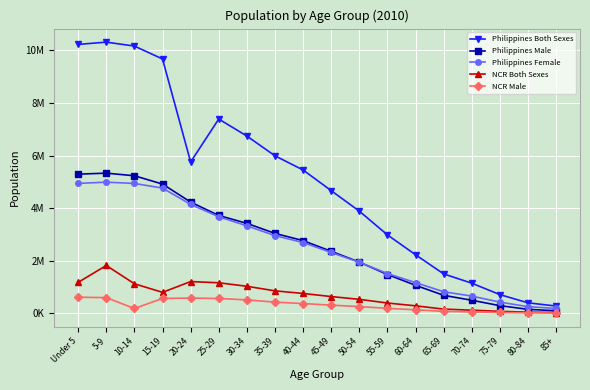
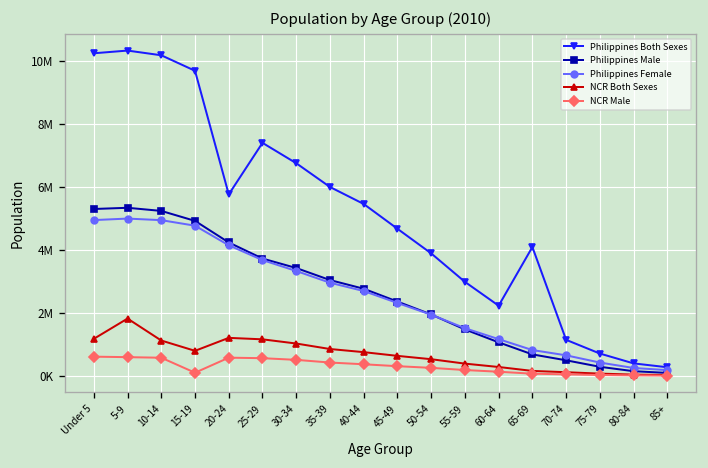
NCR Male, 10-14: 200000 -> 600000
NCR Male, 15-19: 600000 -> 100000
Philippines Both Sexes, 65-69: 1500000 -> 4100000
